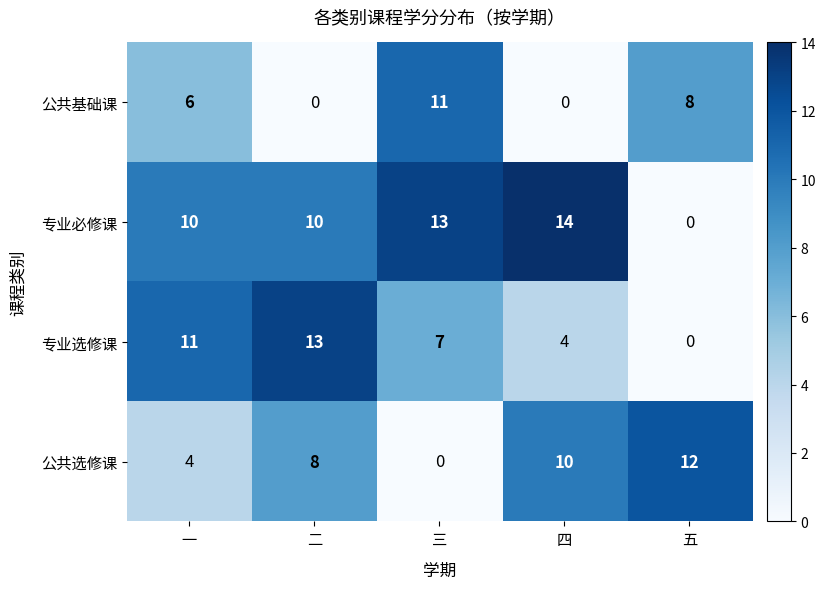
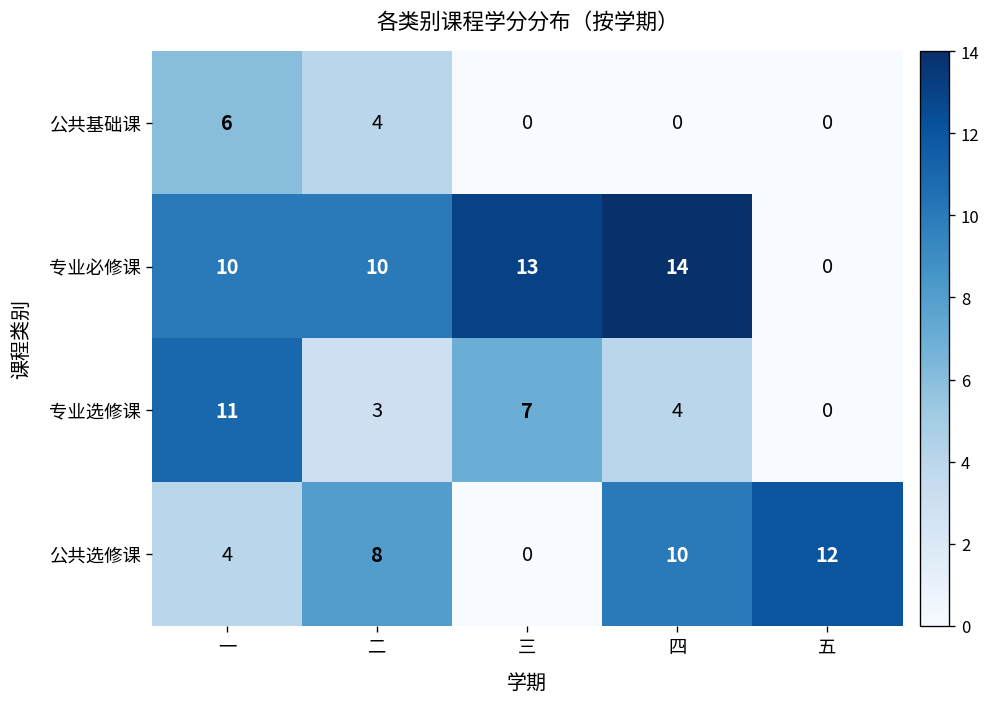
公共基础课, 二: 0 -> 4
公共基础课, 三: 11 -> 0
公共基础课, 五: 8 -> 0
专业选修课, 二: 13 -> 3
